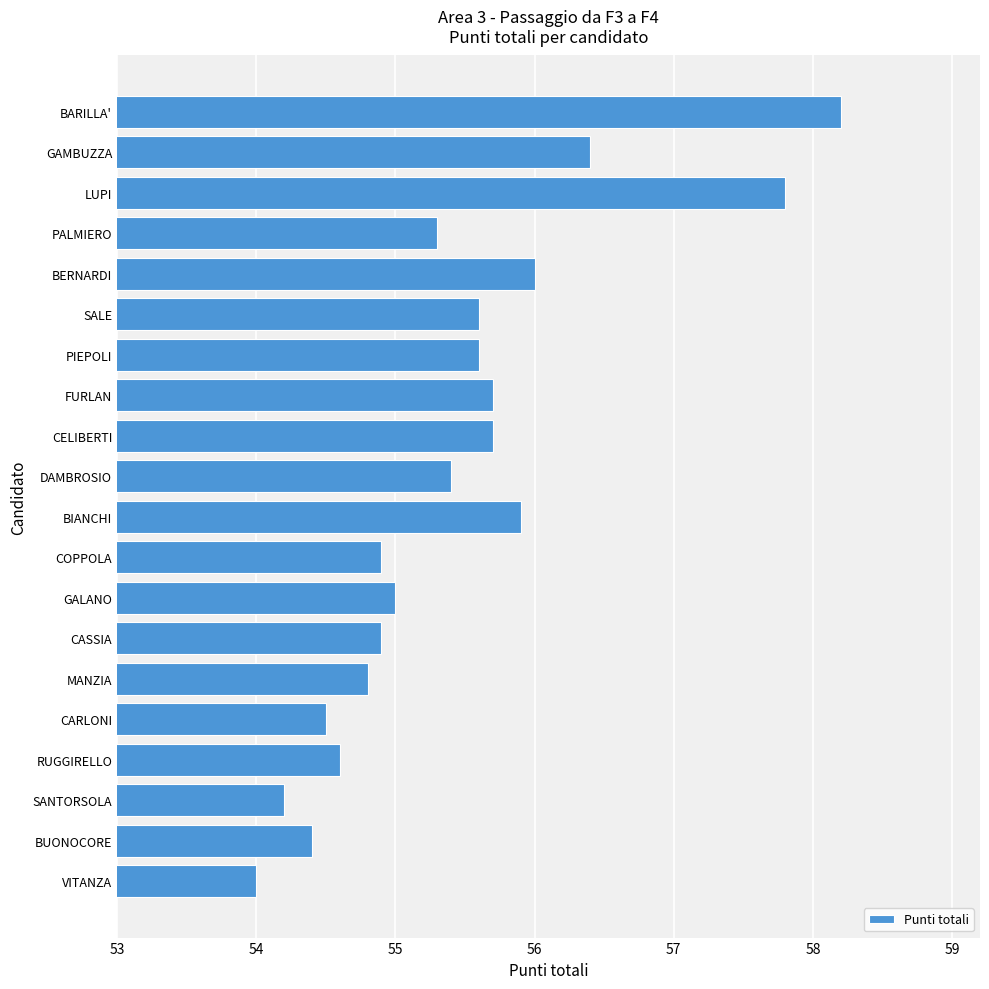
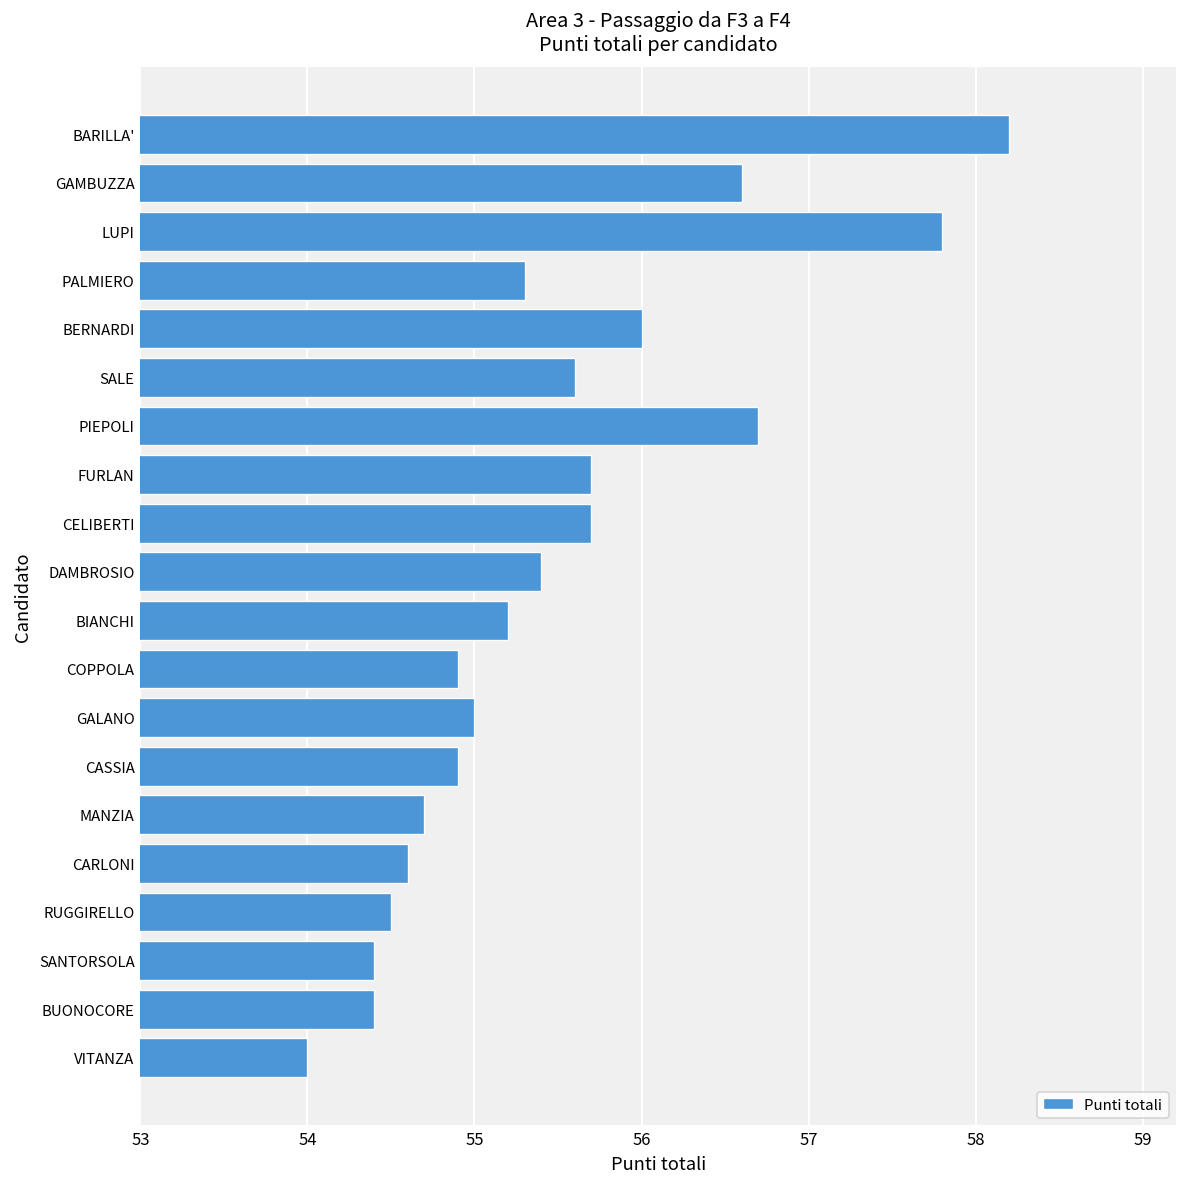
GAMBUZZA: 56.4 -> 56.6
PIEPOLI: 55.6 -> 56.7
BIANCHI: 55.9 -> 55.2
MANZIA: 54.8 -> 54.7
CARLONI: 54.5 -> 54.6
RUGGIRELLO: 54.6 -> 54.5
SANTORSOLA: 54.2 -> 54.4
